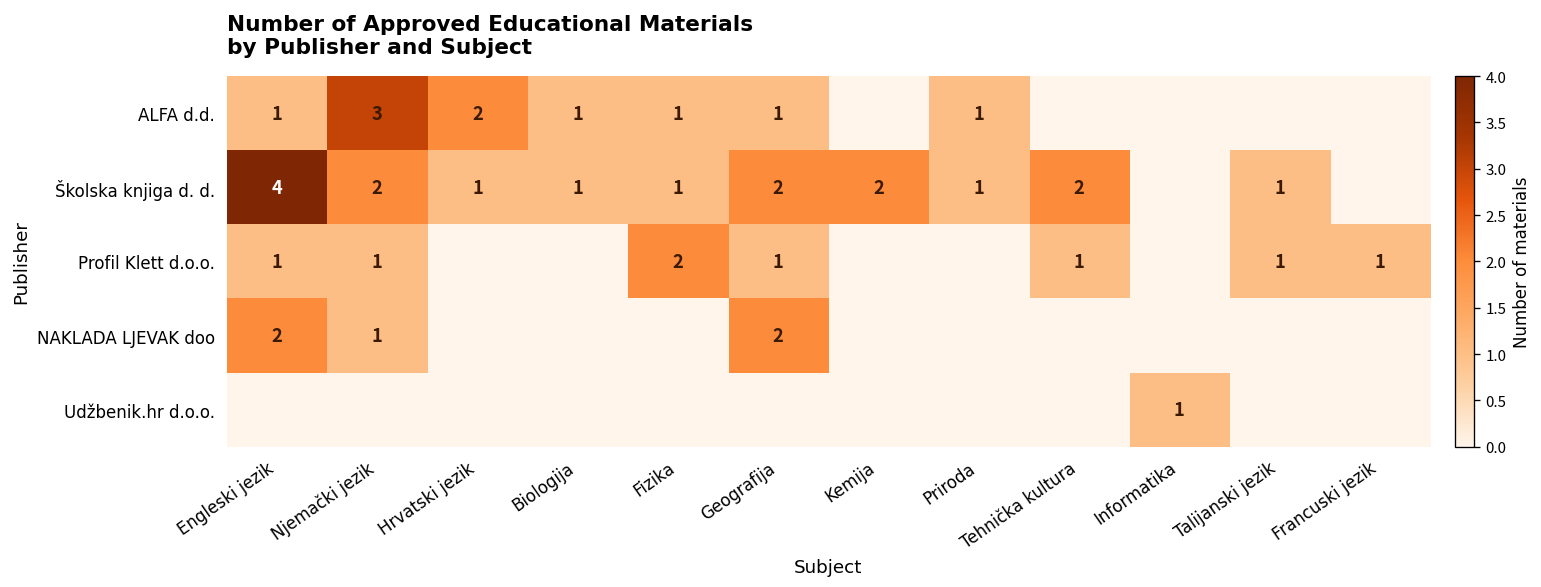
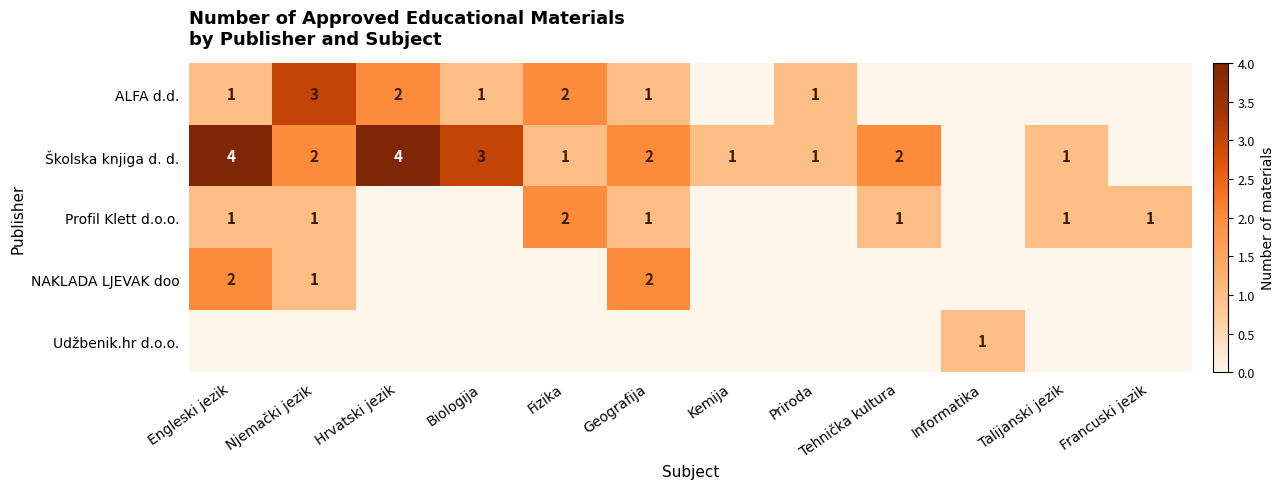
ALFA d.d., Fizika: 1 -> 2
Školska knjiga d. d., Hrvatski jezik: 1 -> 4
Školska knjiga d. d., Biologija: 1 -> 3
Školska knjiga d. d., Kemija: 2 -> 1
